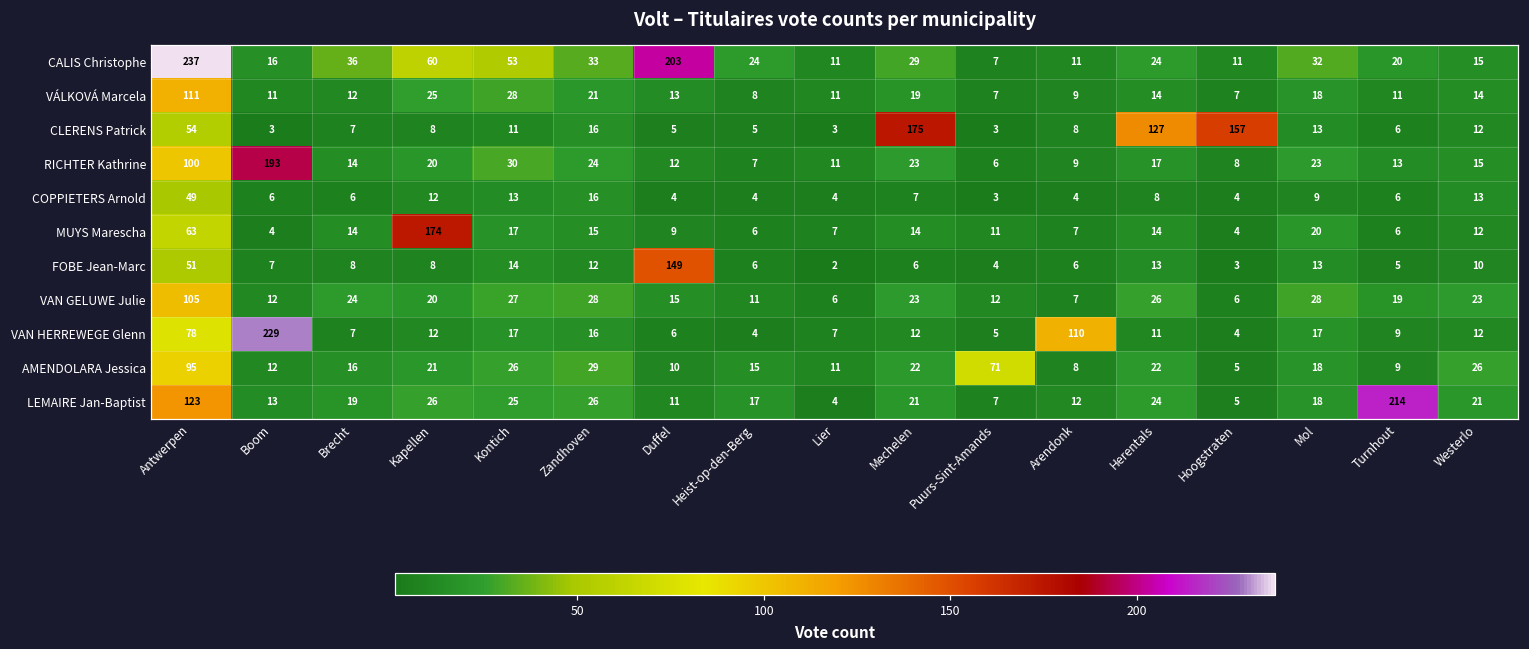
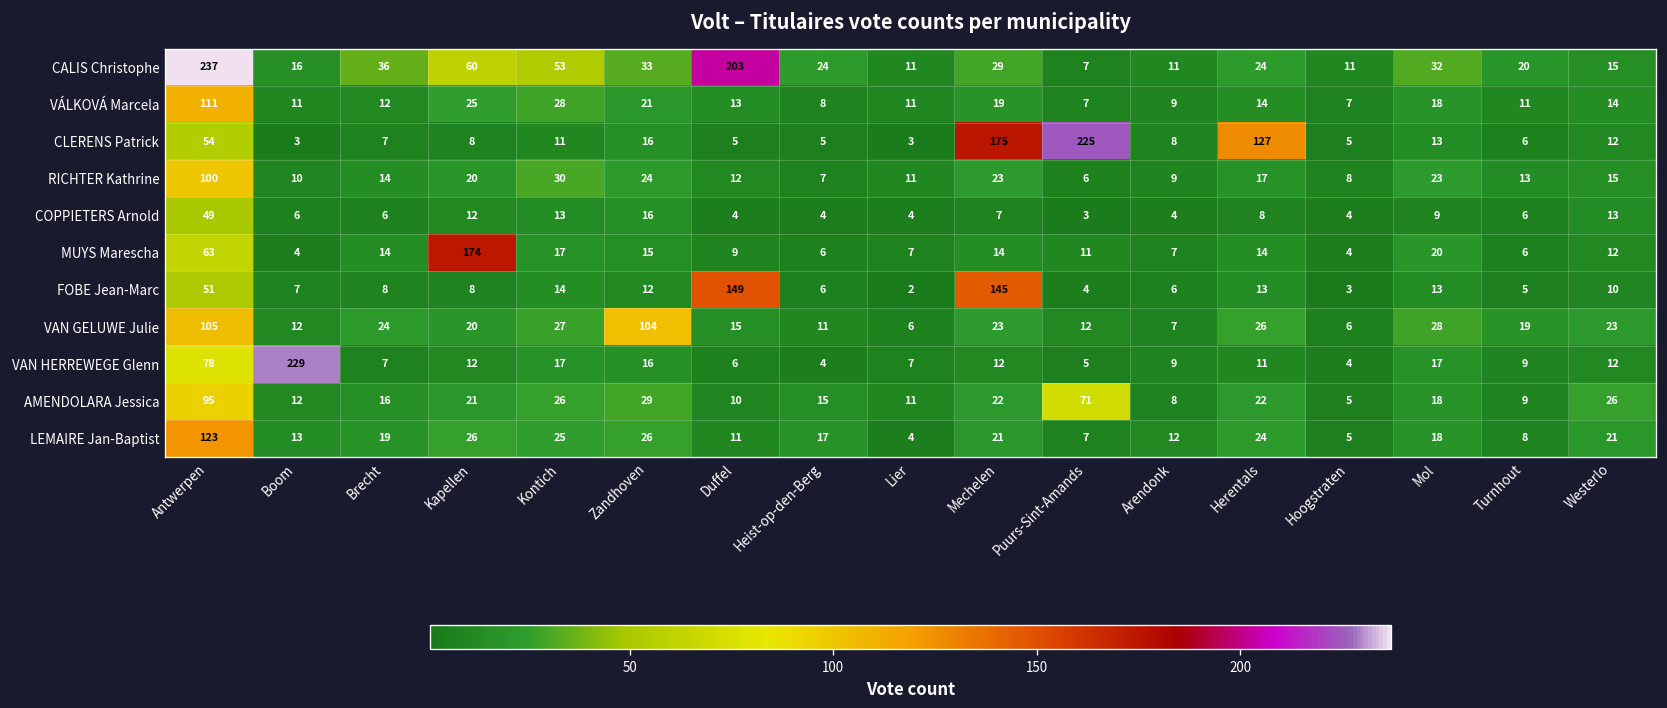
CLERENS Patrick, Puurs-Sint-Amands: 3 -> 225
CLERENS Patrick, Hoogstraten: 157 -> 5
RICHTER Kathrine, Boom: 193 -> 10
FOBE Jean-Marc, Mechelen: 6 -> 145
VAN GELUWE Julie, Zandhoven: 28 -> 104
VAN HERREWEGE Glenn, Arendonk: 110 -> 9
LEMAIRE Jan-Baptist, Turnhout: 214 -> 8
